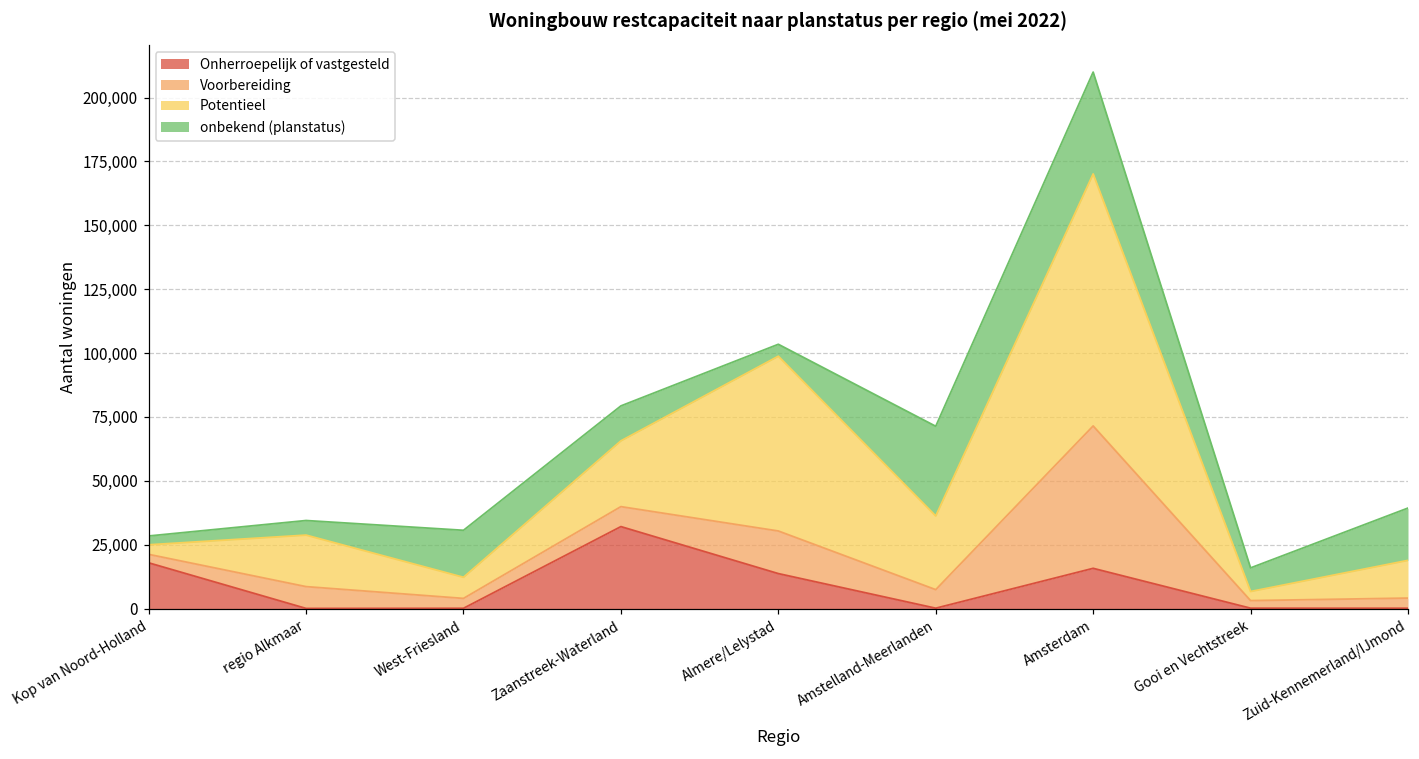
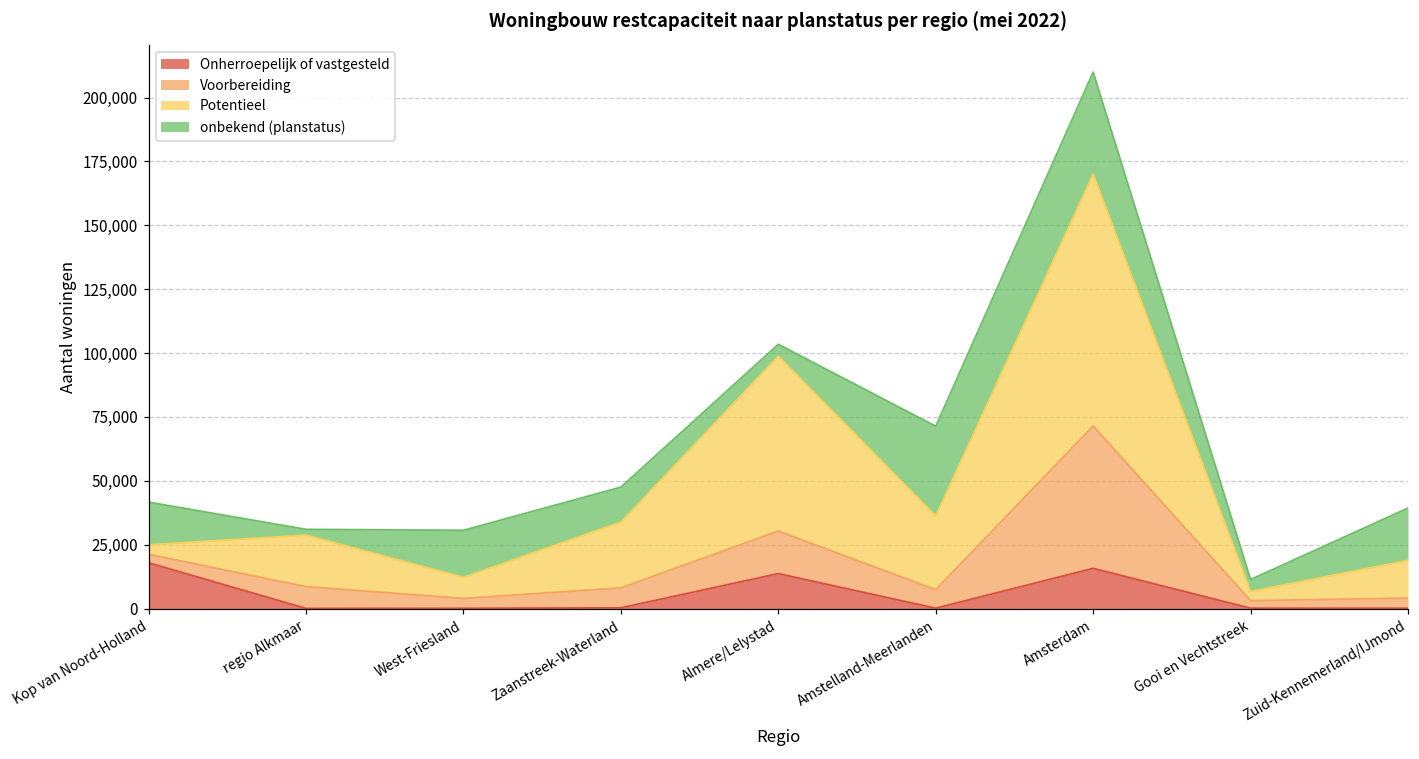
onbekend (planstatus), Kop van Noord-Holland: 3,000 -> 17,000
onbekend (planstatus), regio Alkmaar: 6,000 -> 2,000
Onherroepelijk of vastgesteld, Zaanstreek-Waterland: 32,000 -> 0
onbekend (planstatus), Gooi en Vechtstreek: 9,000 -> 5,000
